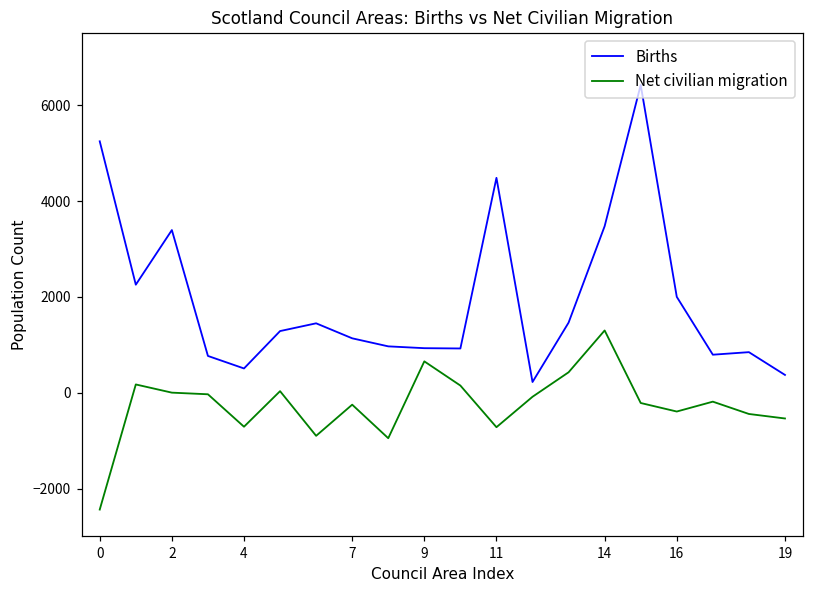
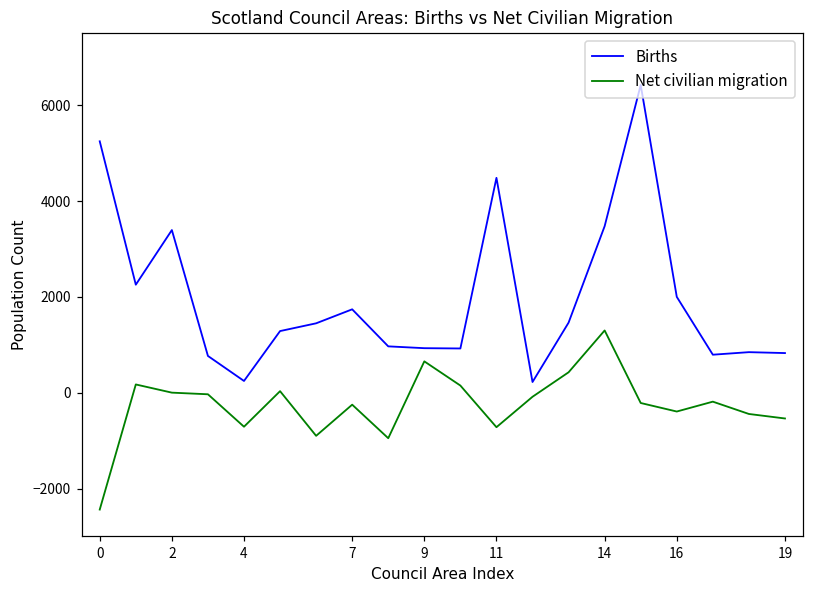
Births, 4: 500 -> 200
Births, 7: 1100 -> 1700
Births, 19: 400 -> 800
